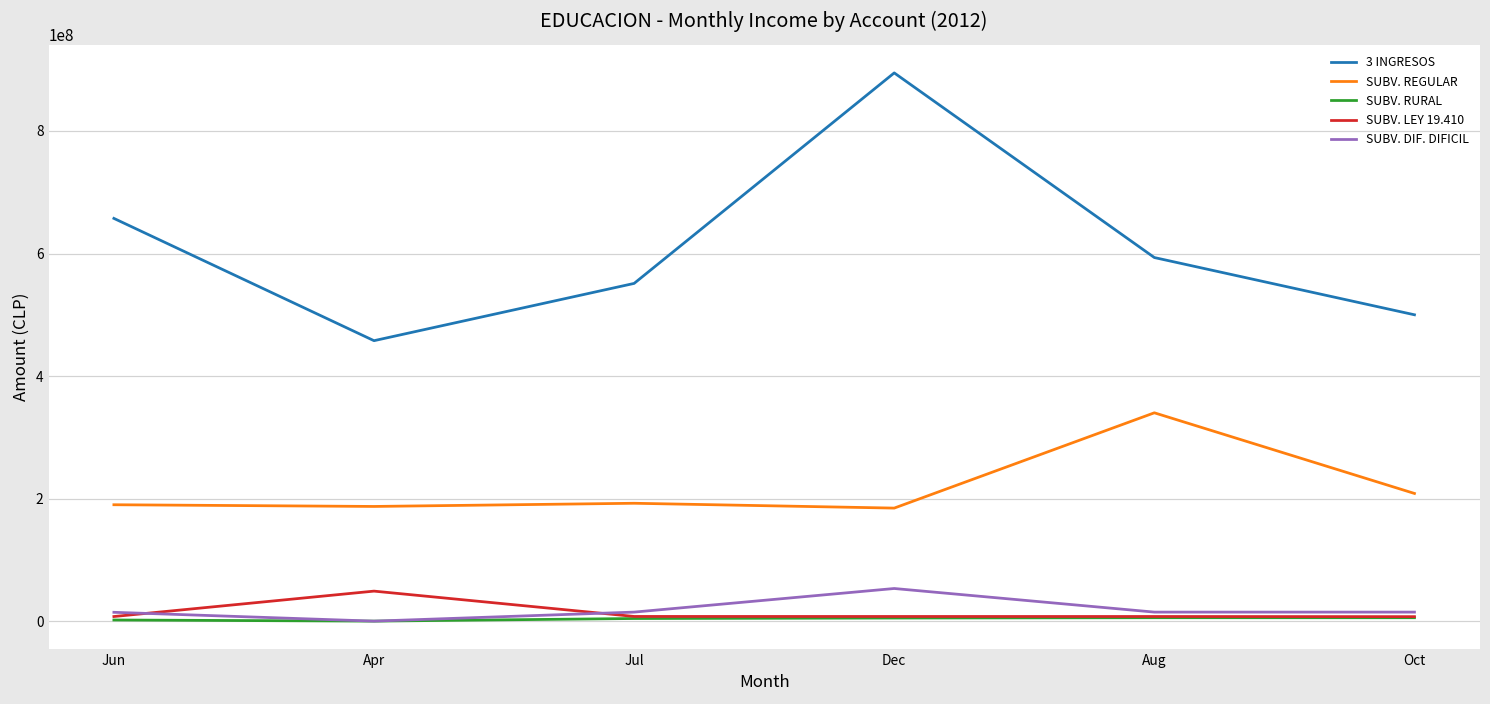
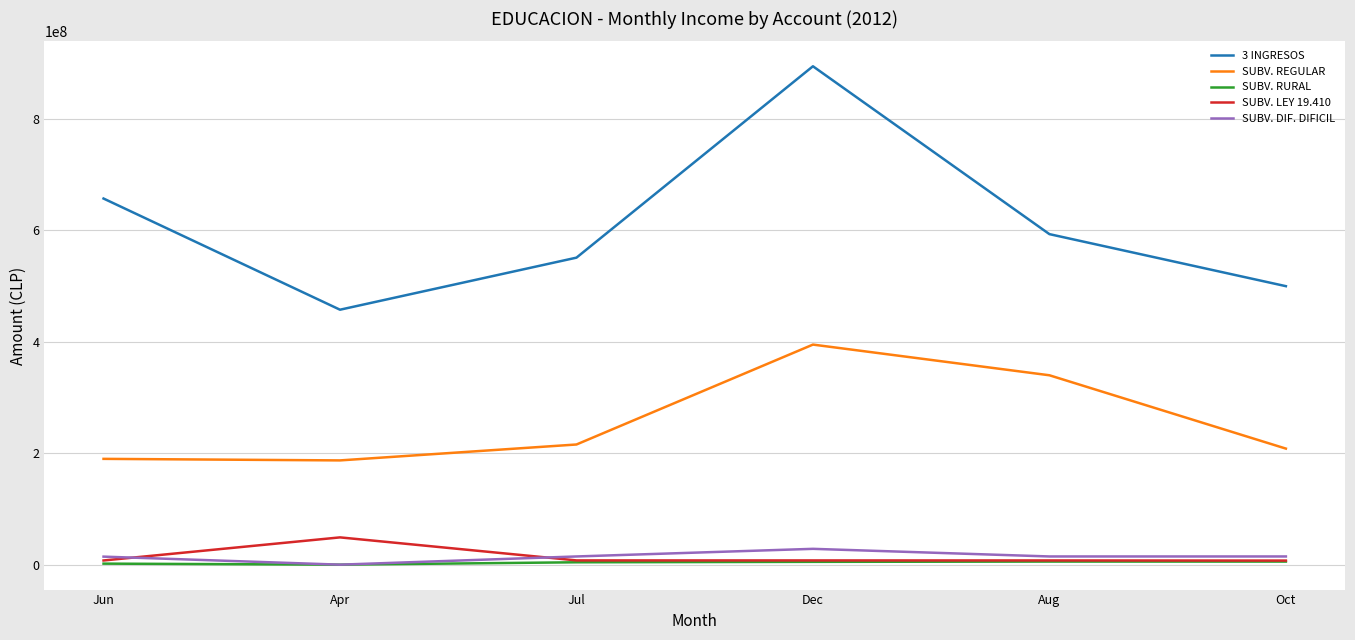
SUBV. REGULAR, Jul: 190000000 -> 220000000
SUBV. REGULAR, Dec: 180000000 -> 400000000
SUBV. DIF. DIFICIL, Dec: 50000000 -> 30000000
